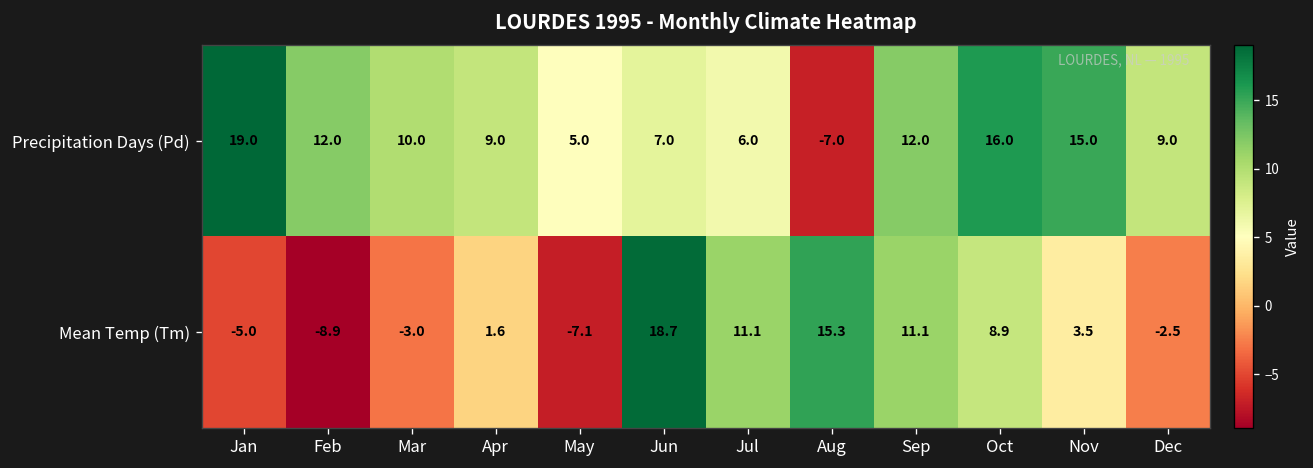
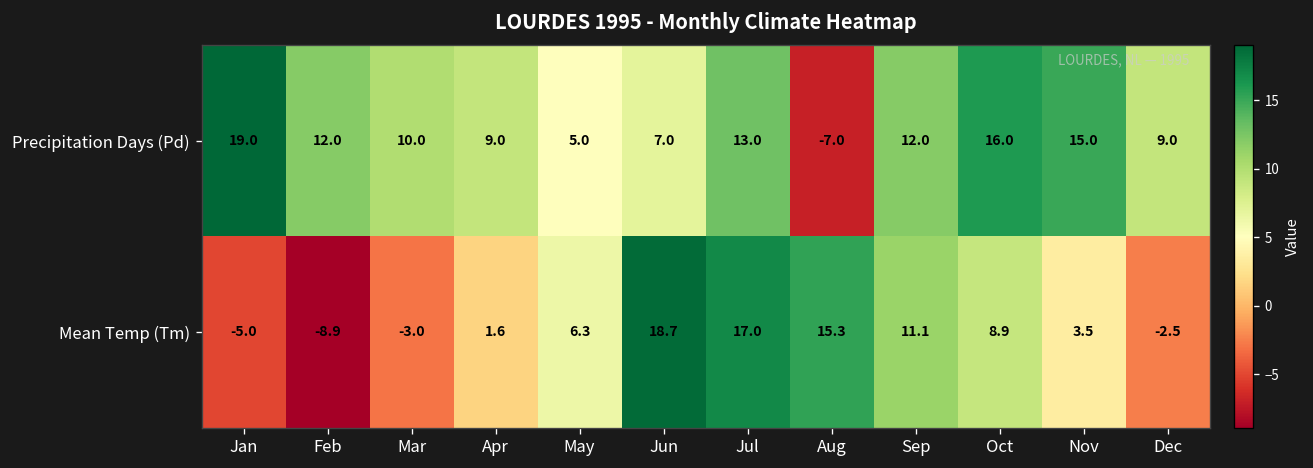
Precipitation Days (Pd), Jul: 6.0 -> 13.0
Mean Temp (Tm), May: -7.1 -> 6.3
Mean Temp (Tm), Jul: 11.1 -> 17.0
